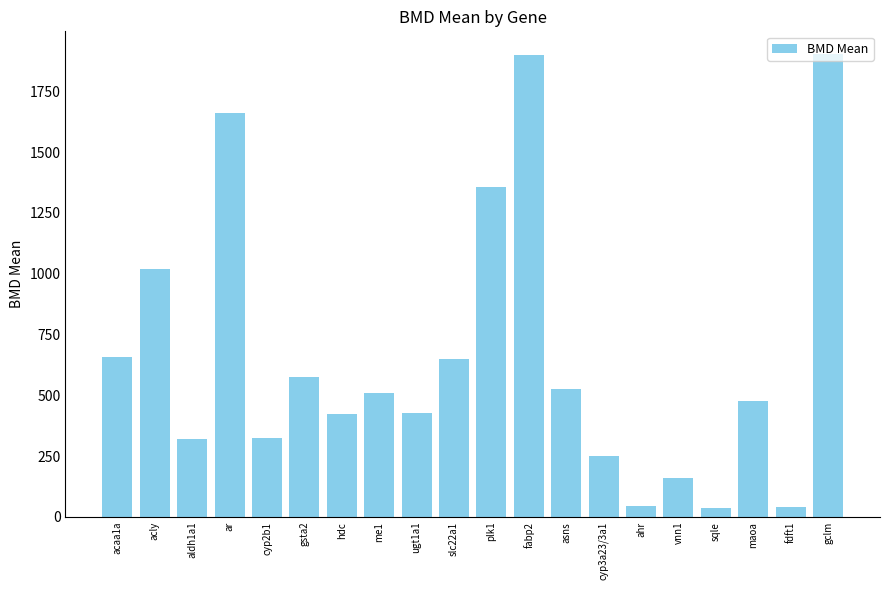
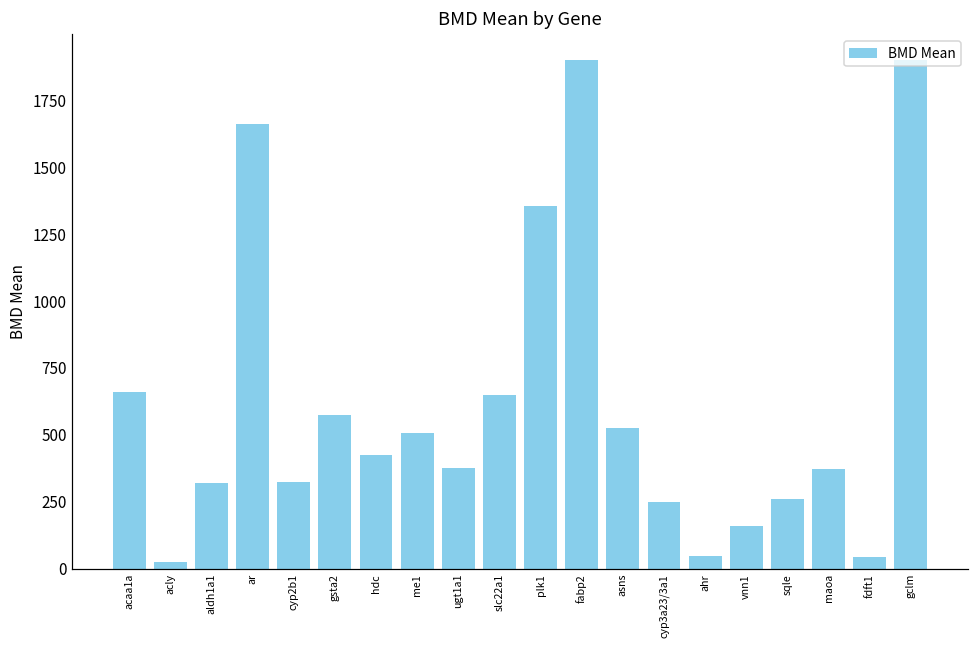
acly: 1020 -> 30
ugt1a1: 430 -> 380
sqle: 40 -> 260
maoa: 480 -> 370
